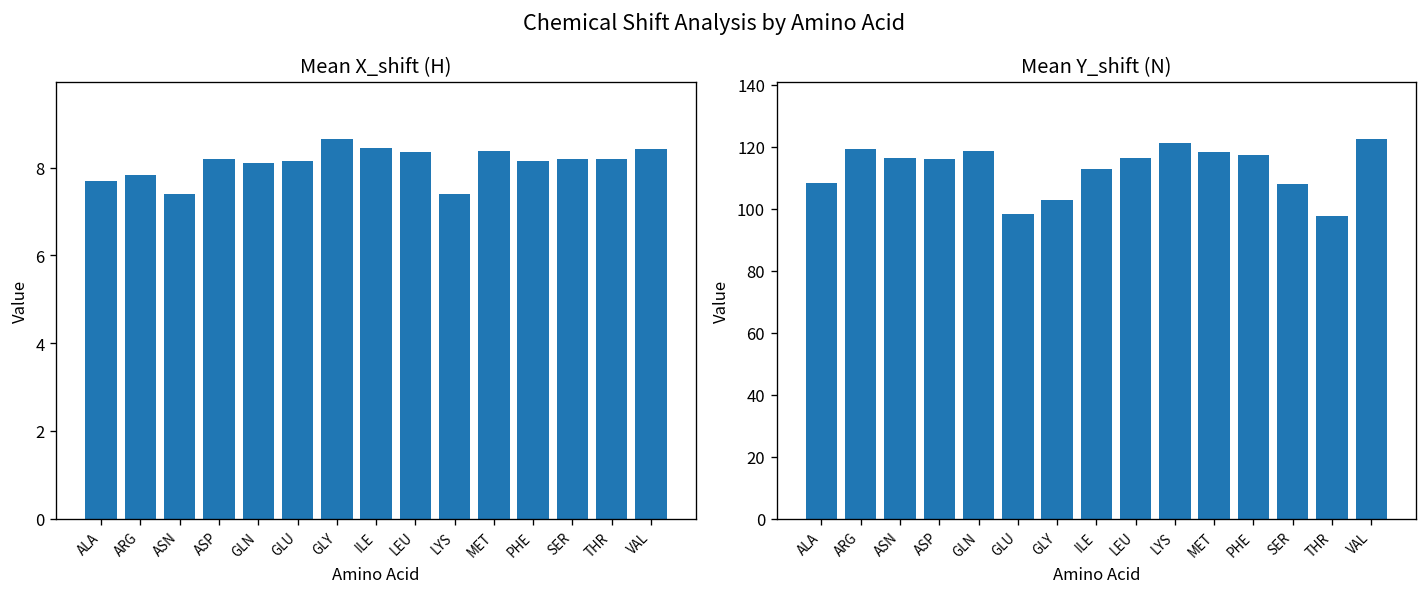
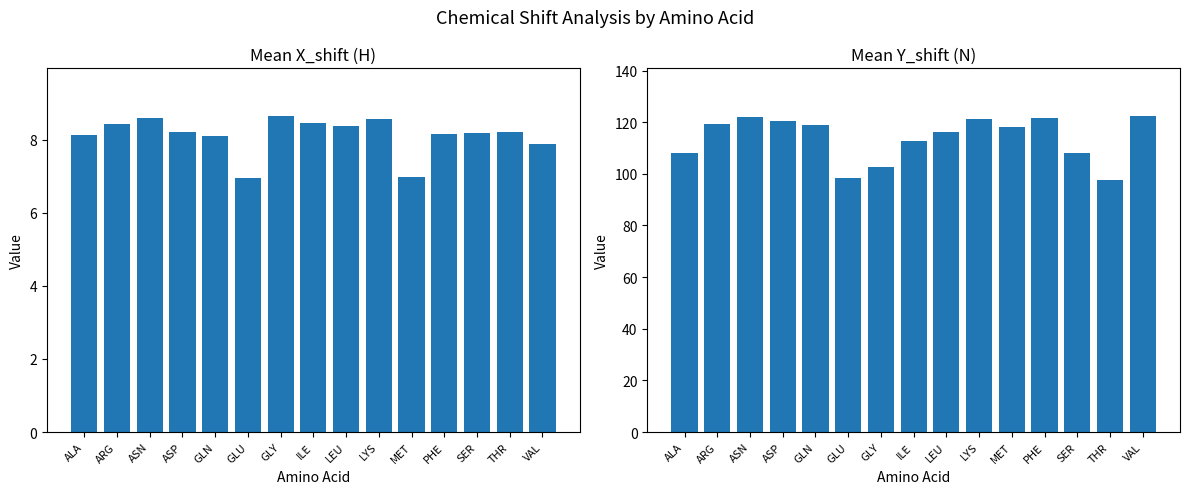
Mean X_shift (H), ALA: 7.7 -> 8.1
Mean X_shift (H), ARG: 7.8 -> 8.4
Mean X_shift (H), ASN: 7.4 -> 8.6
Mean X_shift (H), GLU: 8.2 -> 7.0
Mean X_shift (H), LYS: 7.4 -> 8.6
Mean X_shift (H), MET: 8.4 -> 7.0
Mean X_shift (H), VAL: 8.4 -> 7.9
Mean Y_shift (N), ASN: 116 -> 122
Mean Y_shift (N), ASP: 116 -> 121
Mean Y_shift (N), PHE: 117 -> 122
